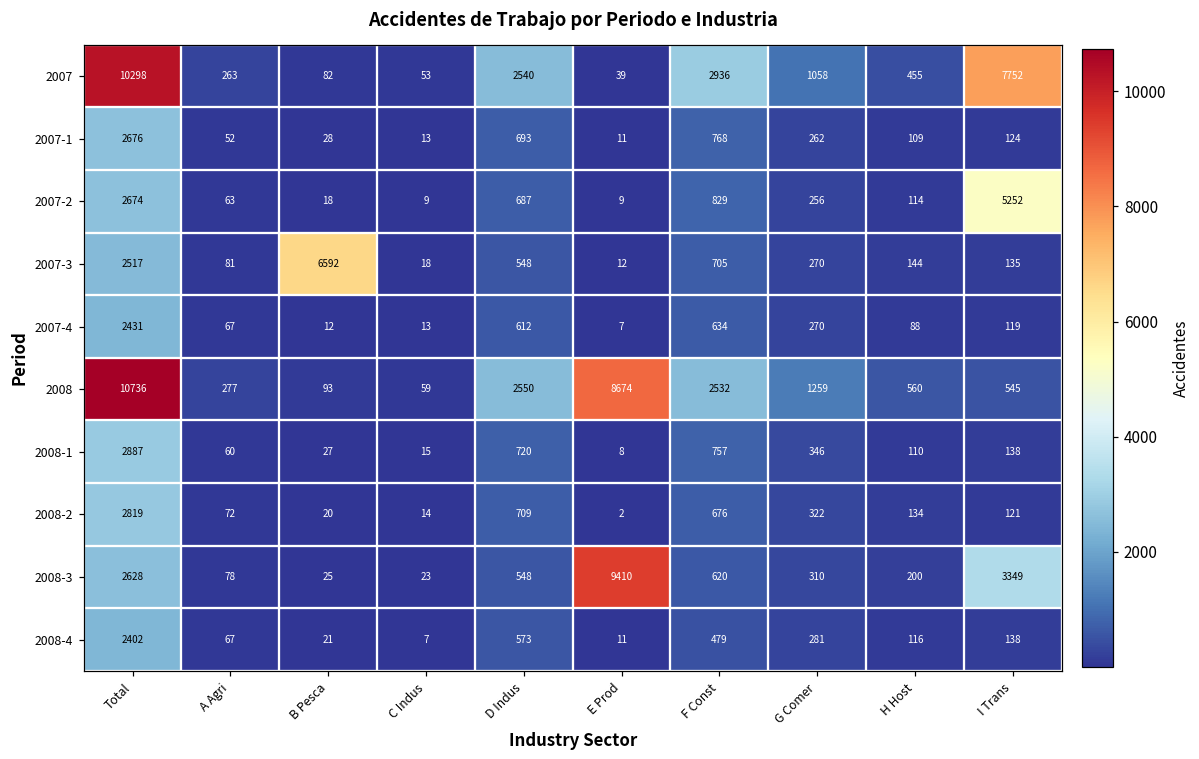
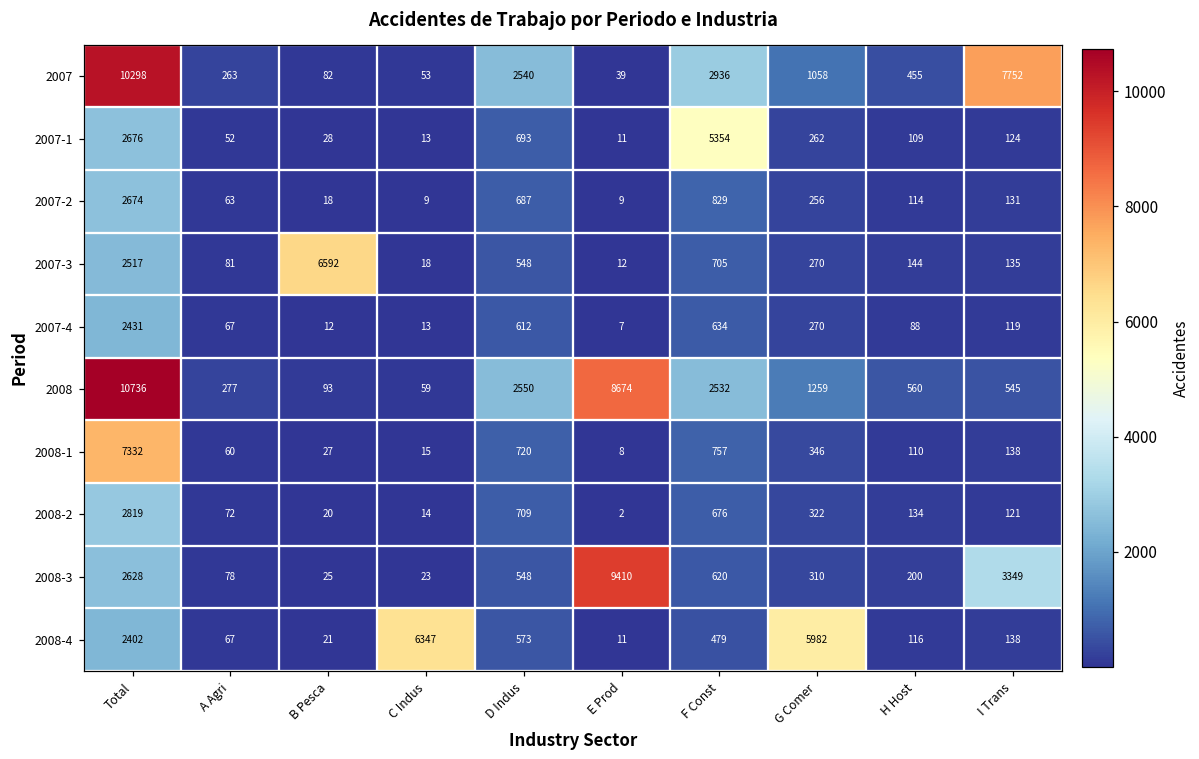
2007-1, F Const: 768 -> 5354
2007-2, I Trans: 5252 -> 131
2008-1, Total: 2887 -> 7332
2008-4, C Indus: 7 -> 6347
2008-4, G Comer: 281 -> 5982
